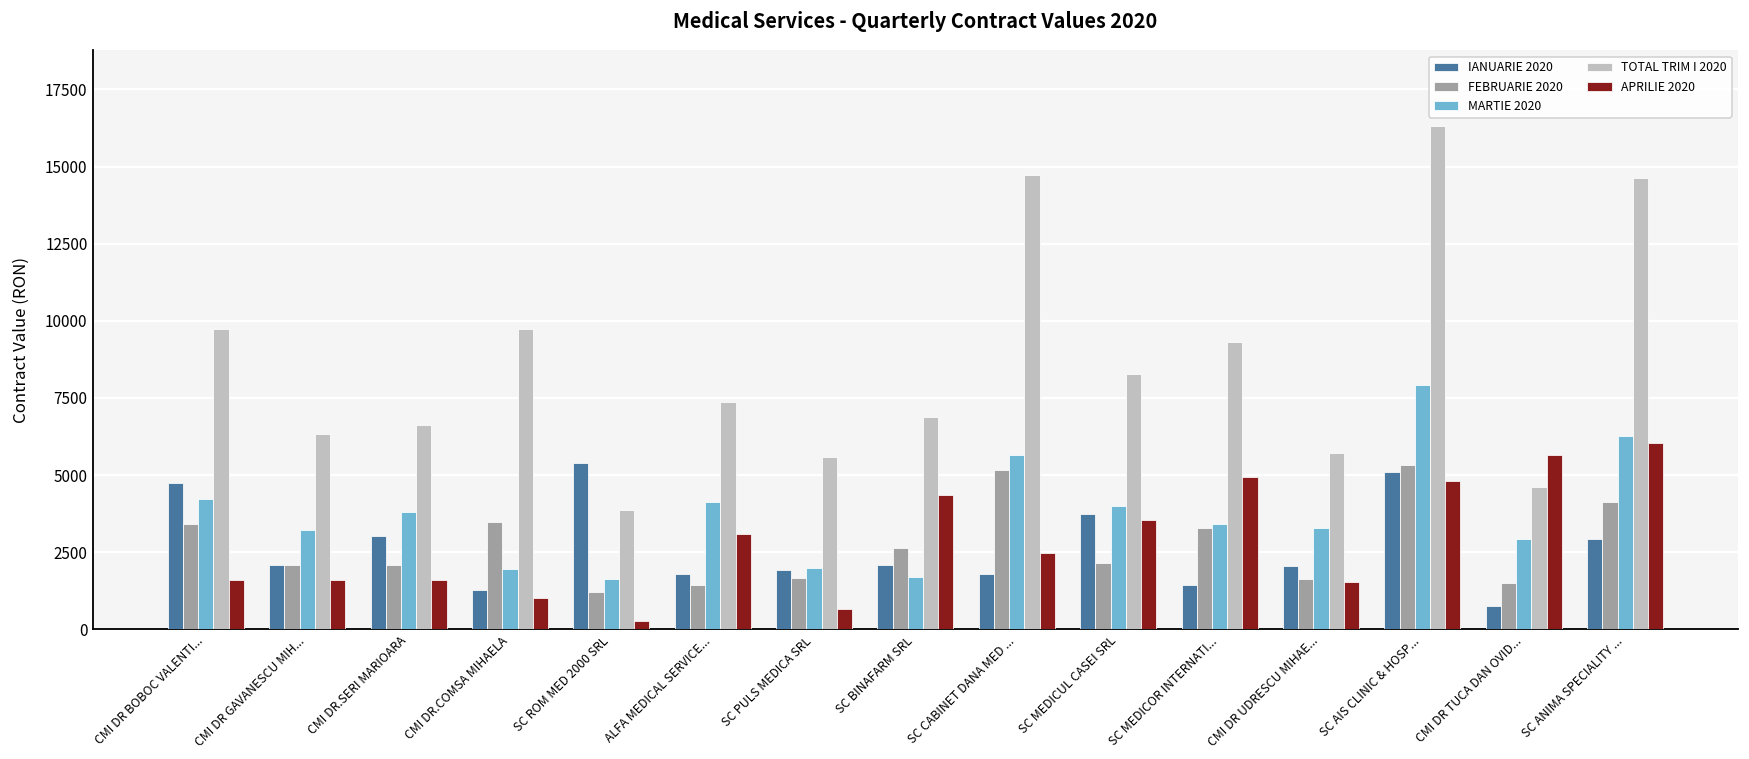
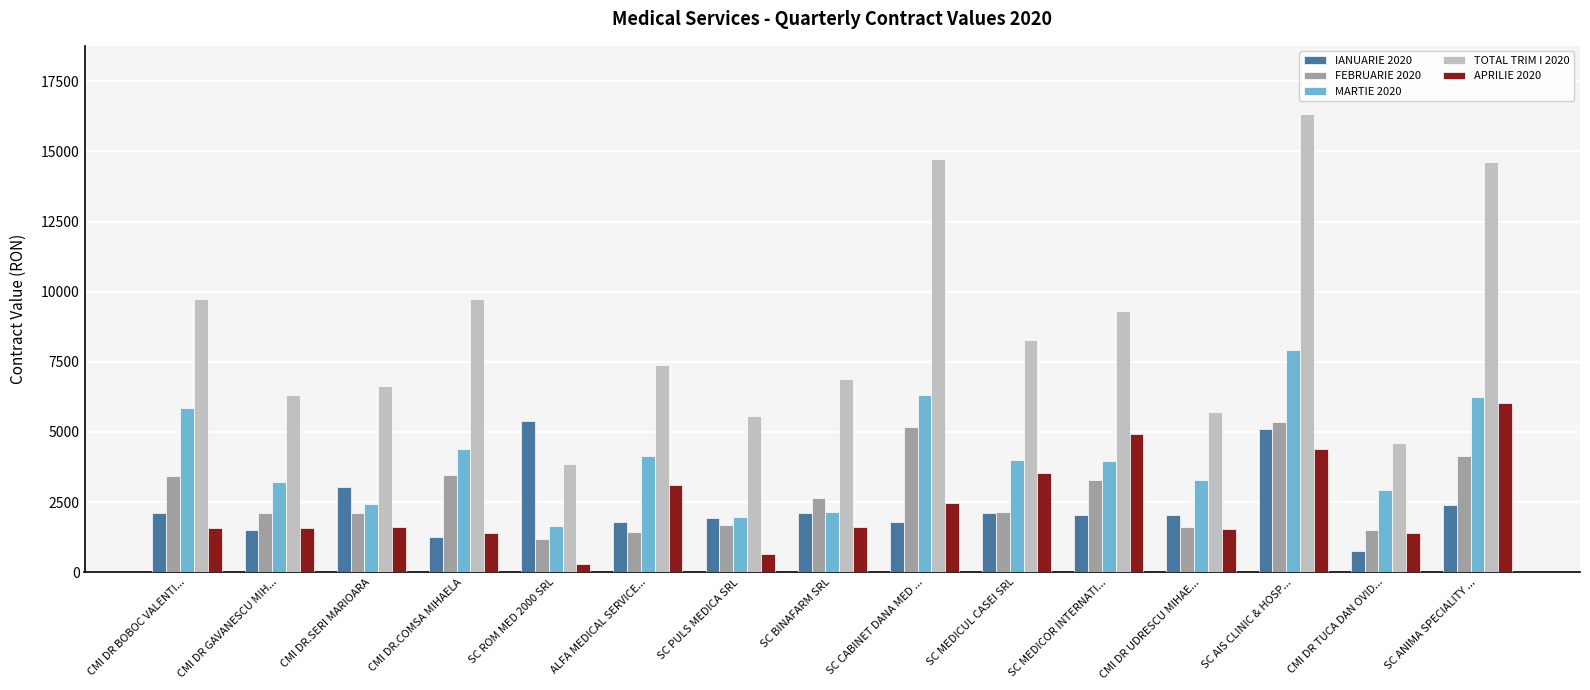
IANUARIE 2020, CMI DR BOBOC VALENTI...: 4700 -> 2100
MARTIE 2020, CMI DR BOBOC VALENTI...: 4200 -> 5800
IANUARIE 2020, CMI DR GAVANESCU MIH...: 2100 -> 1500
MARTIE 2020, CMI DR.SERI MARIOARA: 3800 -> 2400
MARTIE 2020, CMI DR.COMSA MIHAELA: 1900 -> 4400
APRILIE 2020, CMI DR.COMSA MIHAELA: 1000 -> 1400
MARTIE 2020, SC BINAFARM SRL: 1700 -> 2100
APRILIE 2020, SC BINAFARM SRL: 4400 -> 1600
MARTIE 2020, SC CABINET DANA MED ...: 5700 -> 6300
IANUARIE 2020, SC MEDICUL CASEI SRL: 3700 -> 2100
IANUARIE 2020, SC MEDICOR INTERNATI...: 1400 -> 2000
MARTIE 2020, SC MEDICOR INTERNATI...: 3400 -> 4000
APRILIE 2020, SC AIS CLINIC & HOSP...: 4800 -> 4400
APRILIE 2020, CMI DR TUCA DAN OVID...: 5600 -> 1400
IANUARIE 2020, SC ANIMA SPECIALITY ...: 2900 -> 2400
